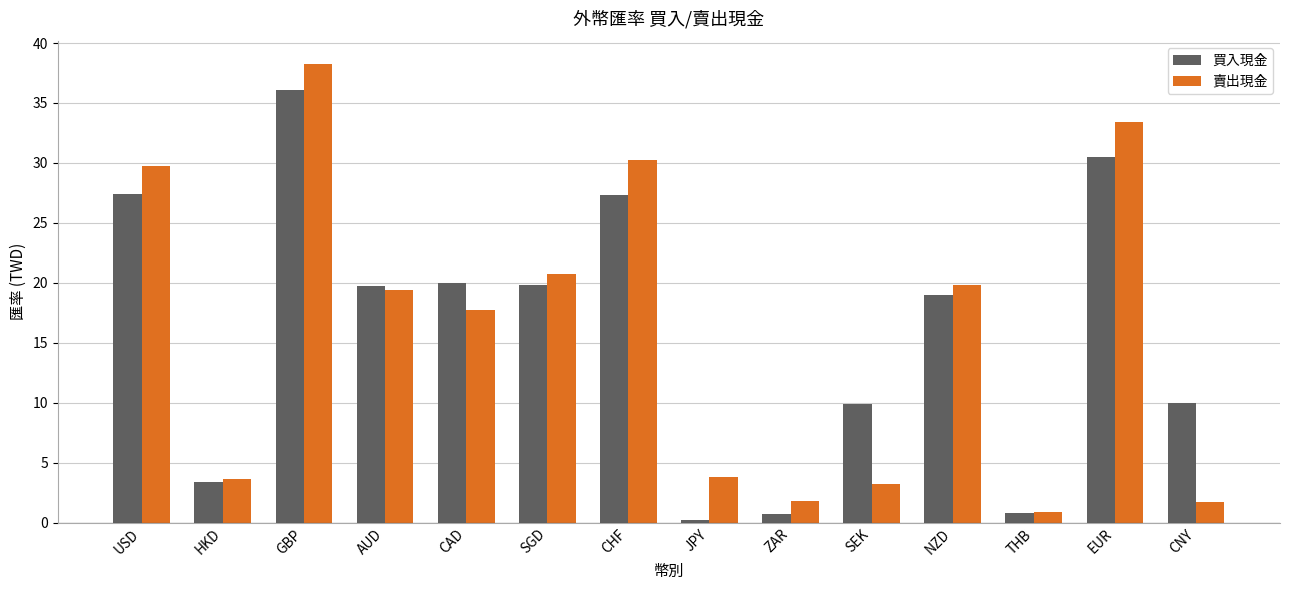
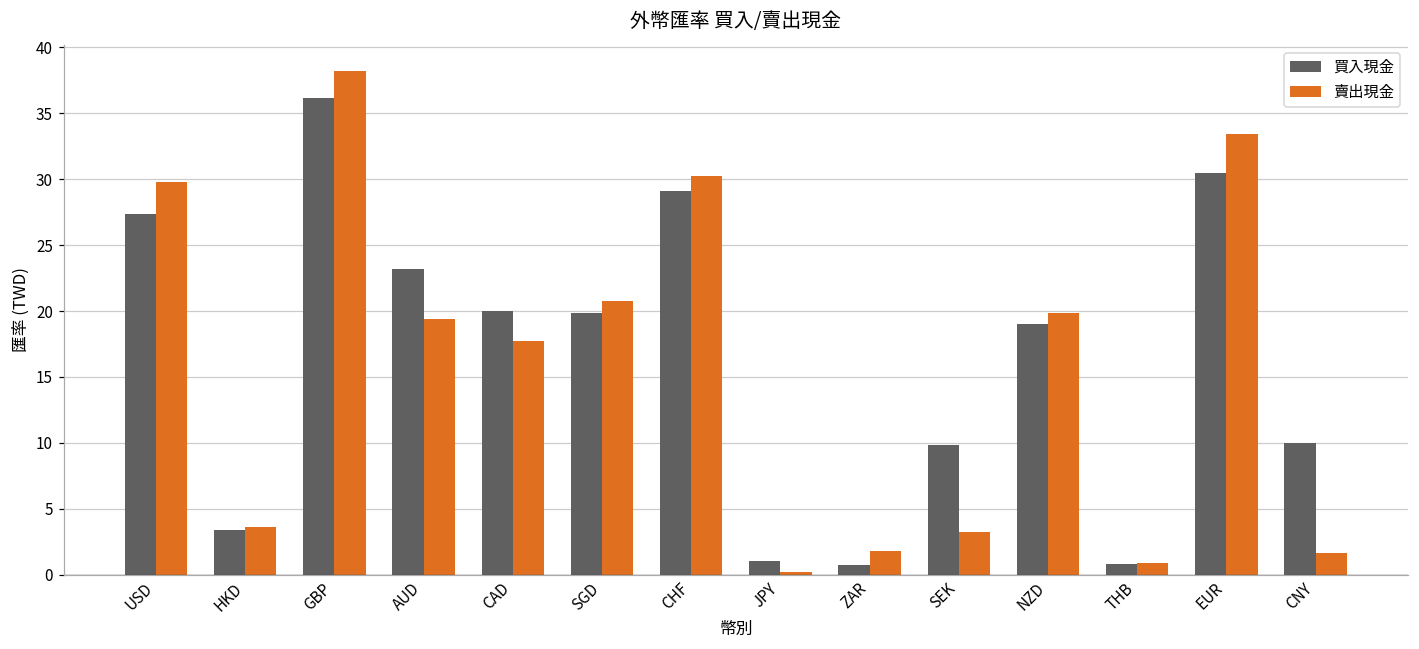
買入現金, AUD: 19.8 -> 23.2
買入現金, CHF: 27.3 -> 29.1
買入現金, JPY: 0.2 -> 1.0
賣出現金, JPY: 3.8 -> 0.2
